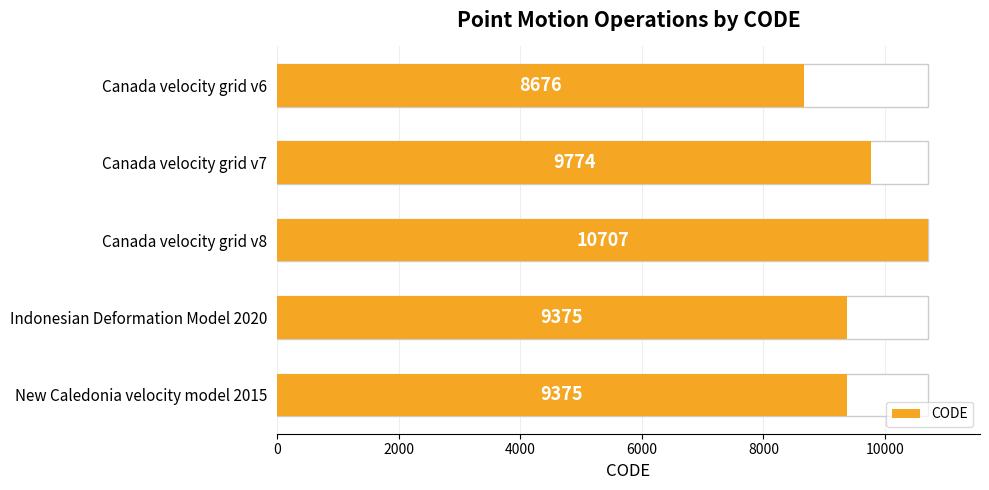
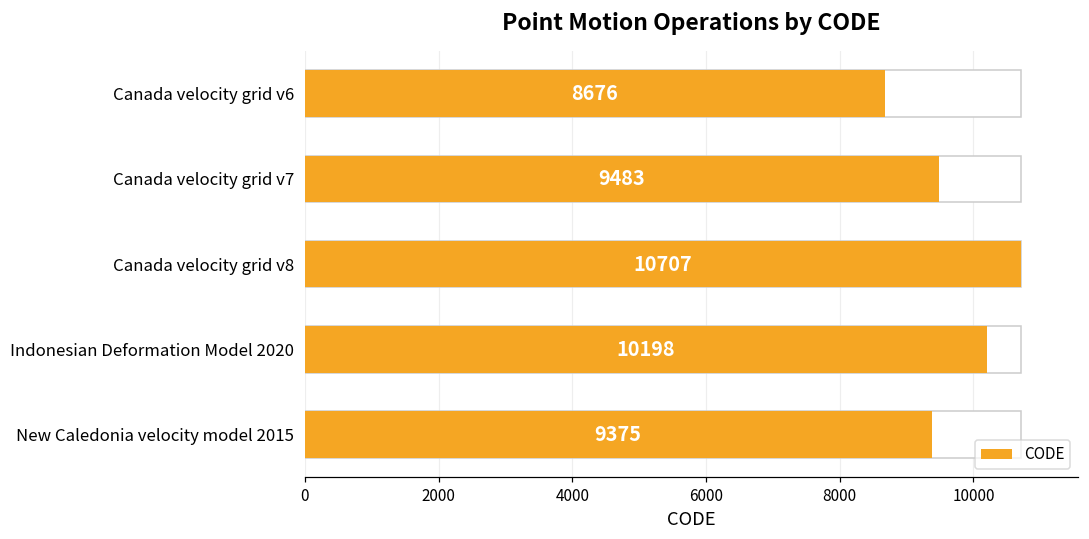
CODE, Canada velocity grid v7: 9774 -> 9483
CODE, Indonesian Deformation Model 2020: 9375 -> 10198
